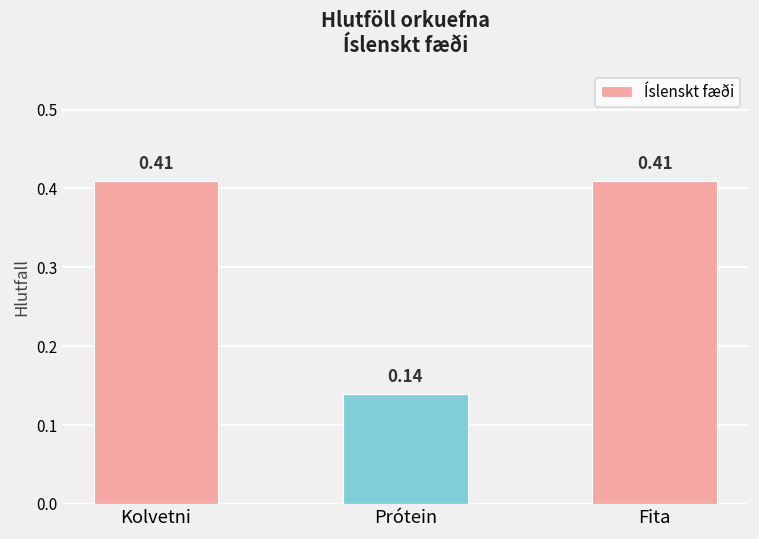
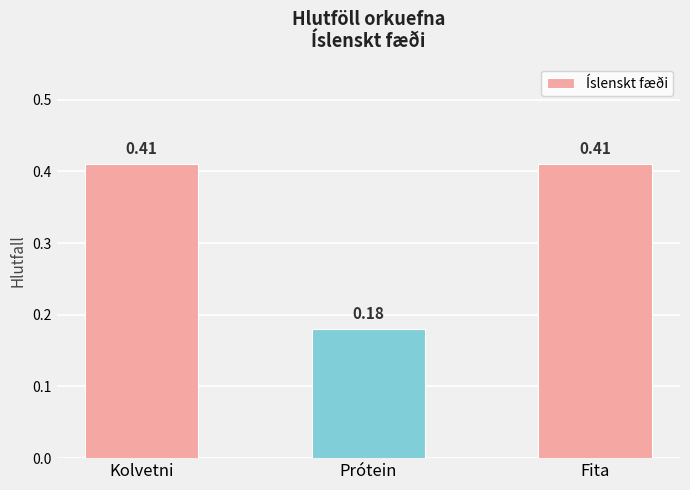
Prótein: 0.14 -> 0.18
